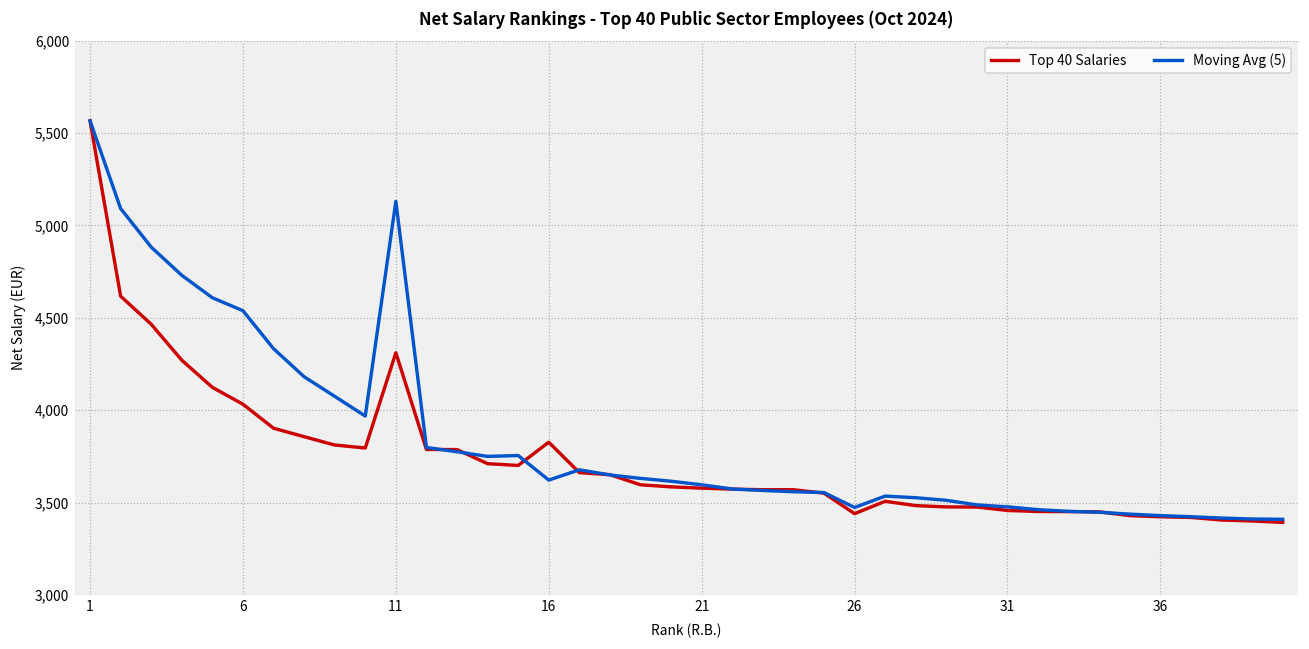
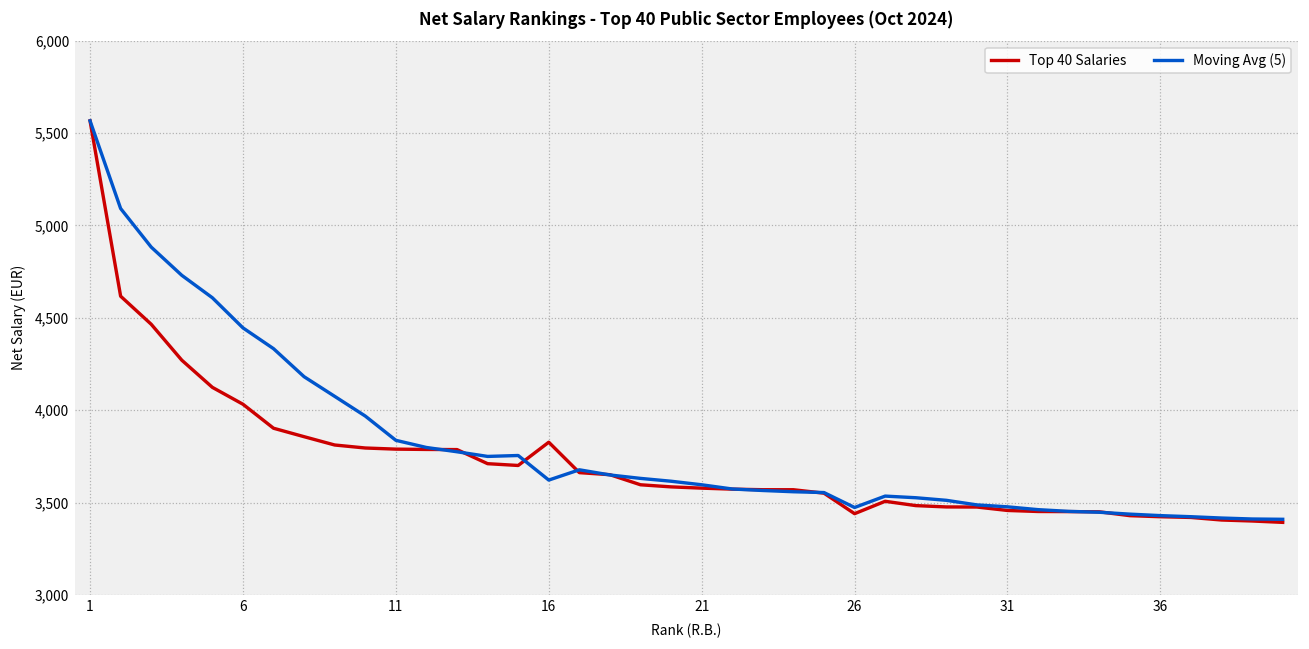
Moving Avg (5), 6: 4,540 -> 4,450
Top 40 Salaries, 11: 4,310 -> 3,790
Moving Avg (5), 11: 5,130 -> 3,840
